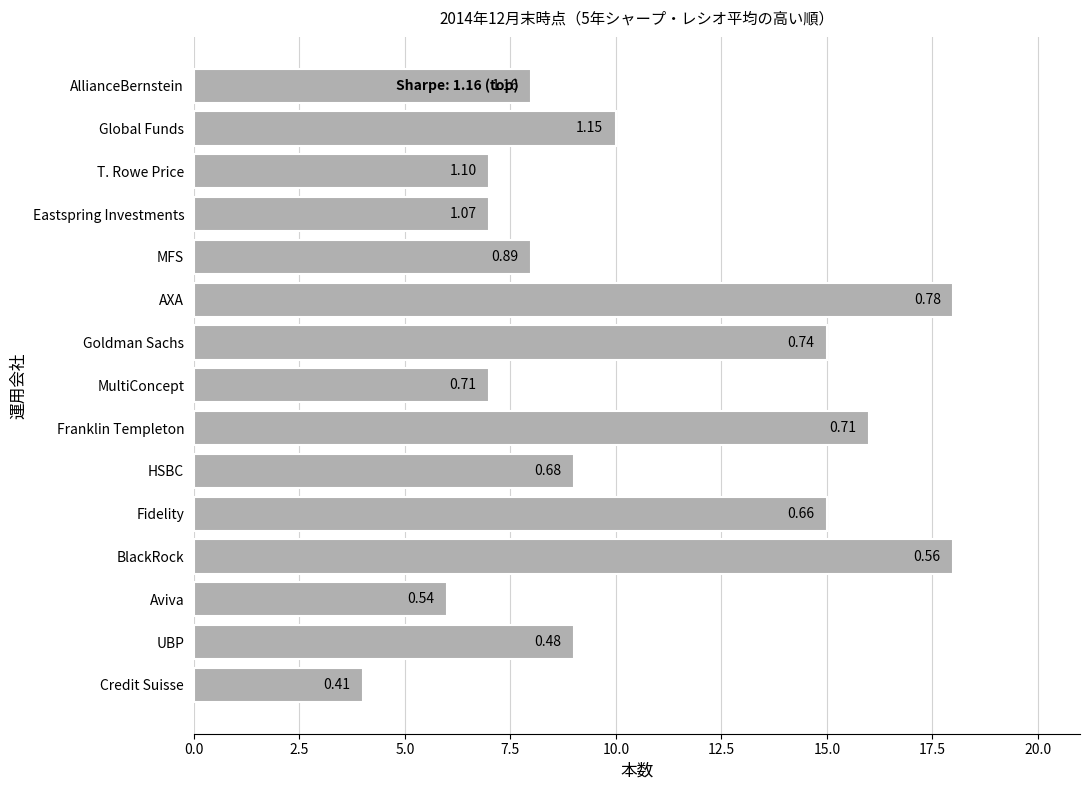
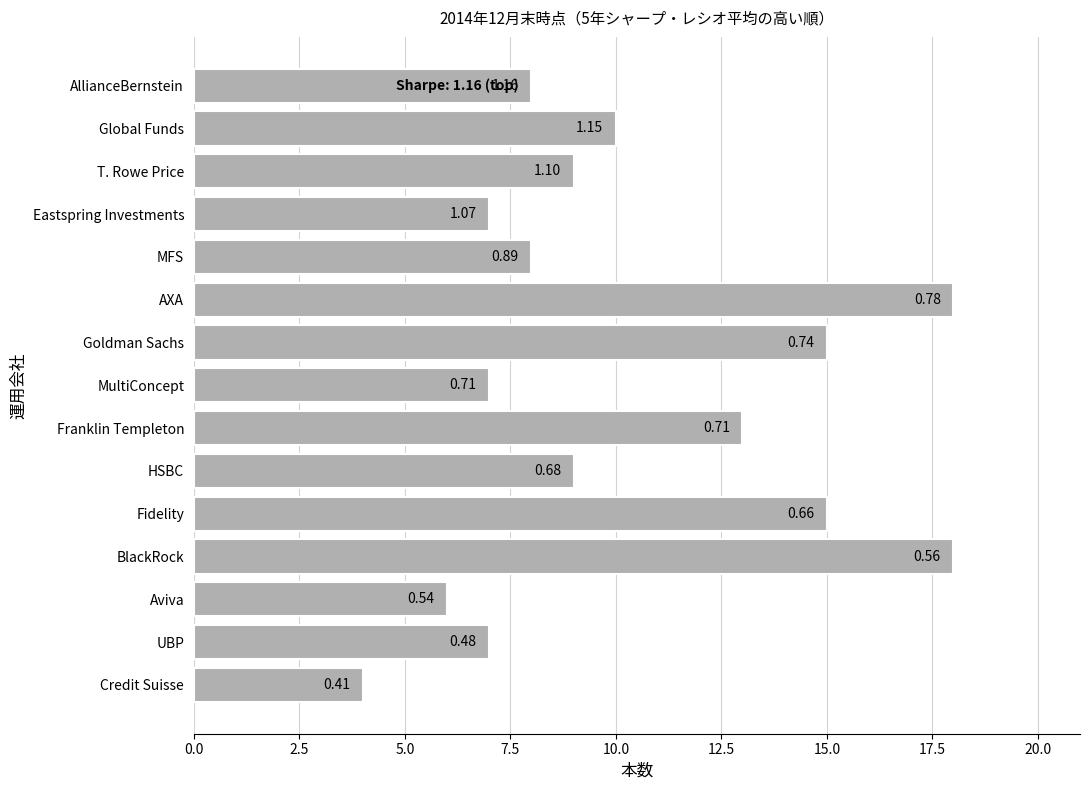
T. Rowe Price: 7 -> 9
Franklin Templeton: 16 -> 13
UBP: 9 -> 7
